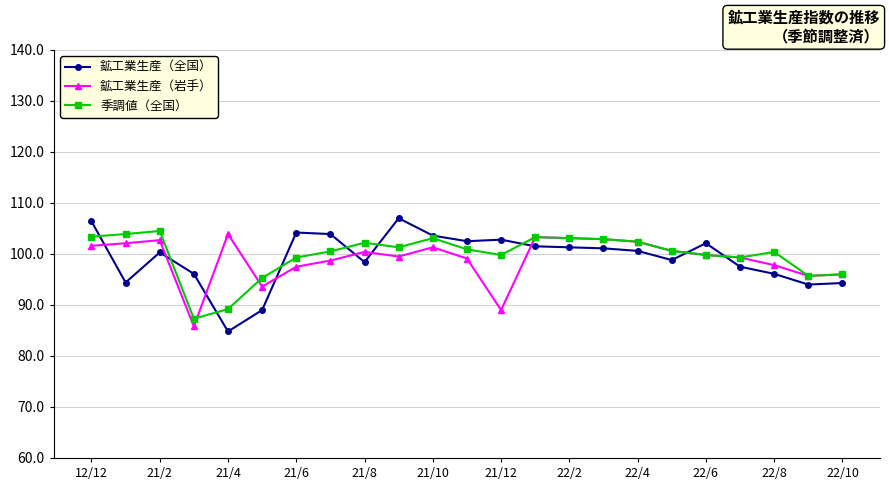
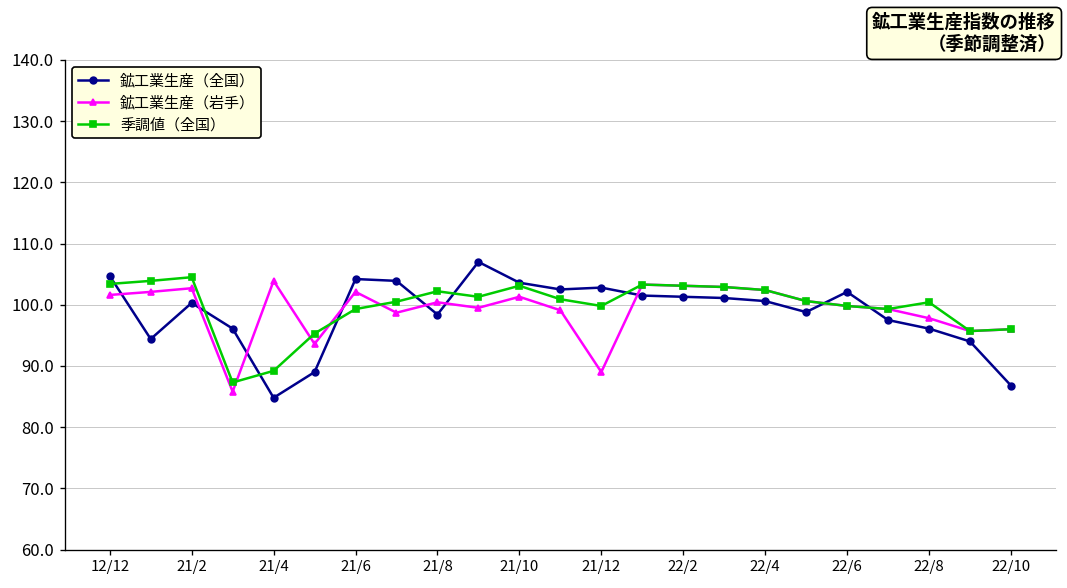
鉱工業生産（全国）, 12/12: 106 -> 105
鉱工業生産（岩手）, 21/6: 98 -> 102
鉱工業生産（全国）, 22/10: 94 -> 87
